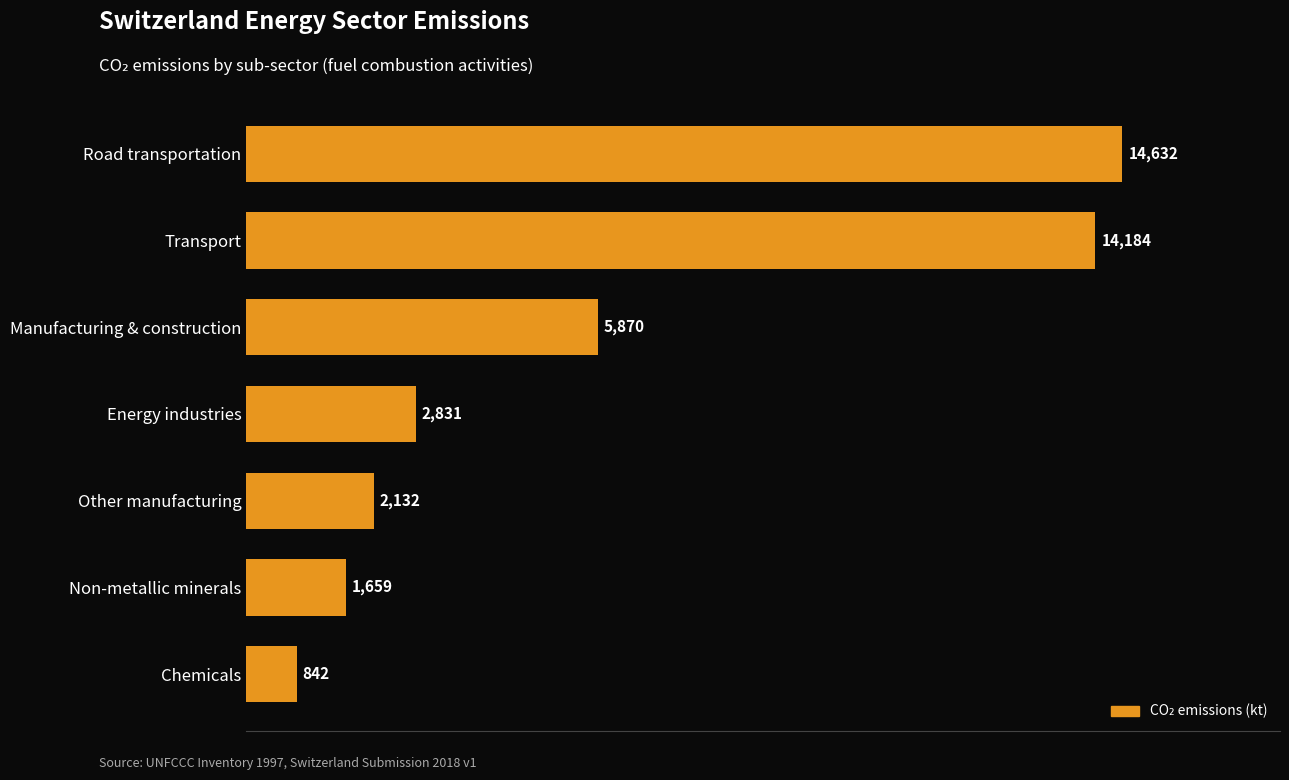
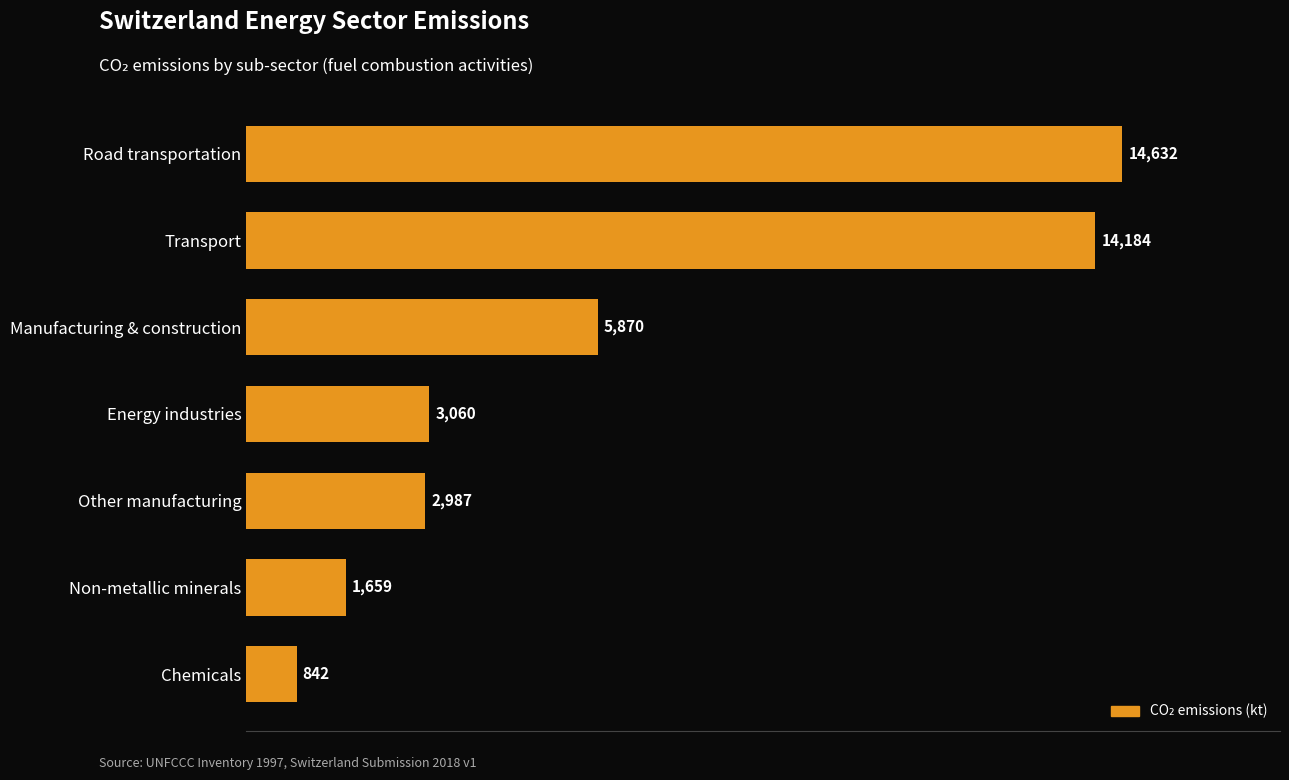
Energy industries: 2,831 -> 3,060
Other manufacturing: 2,132 -> 2,987
